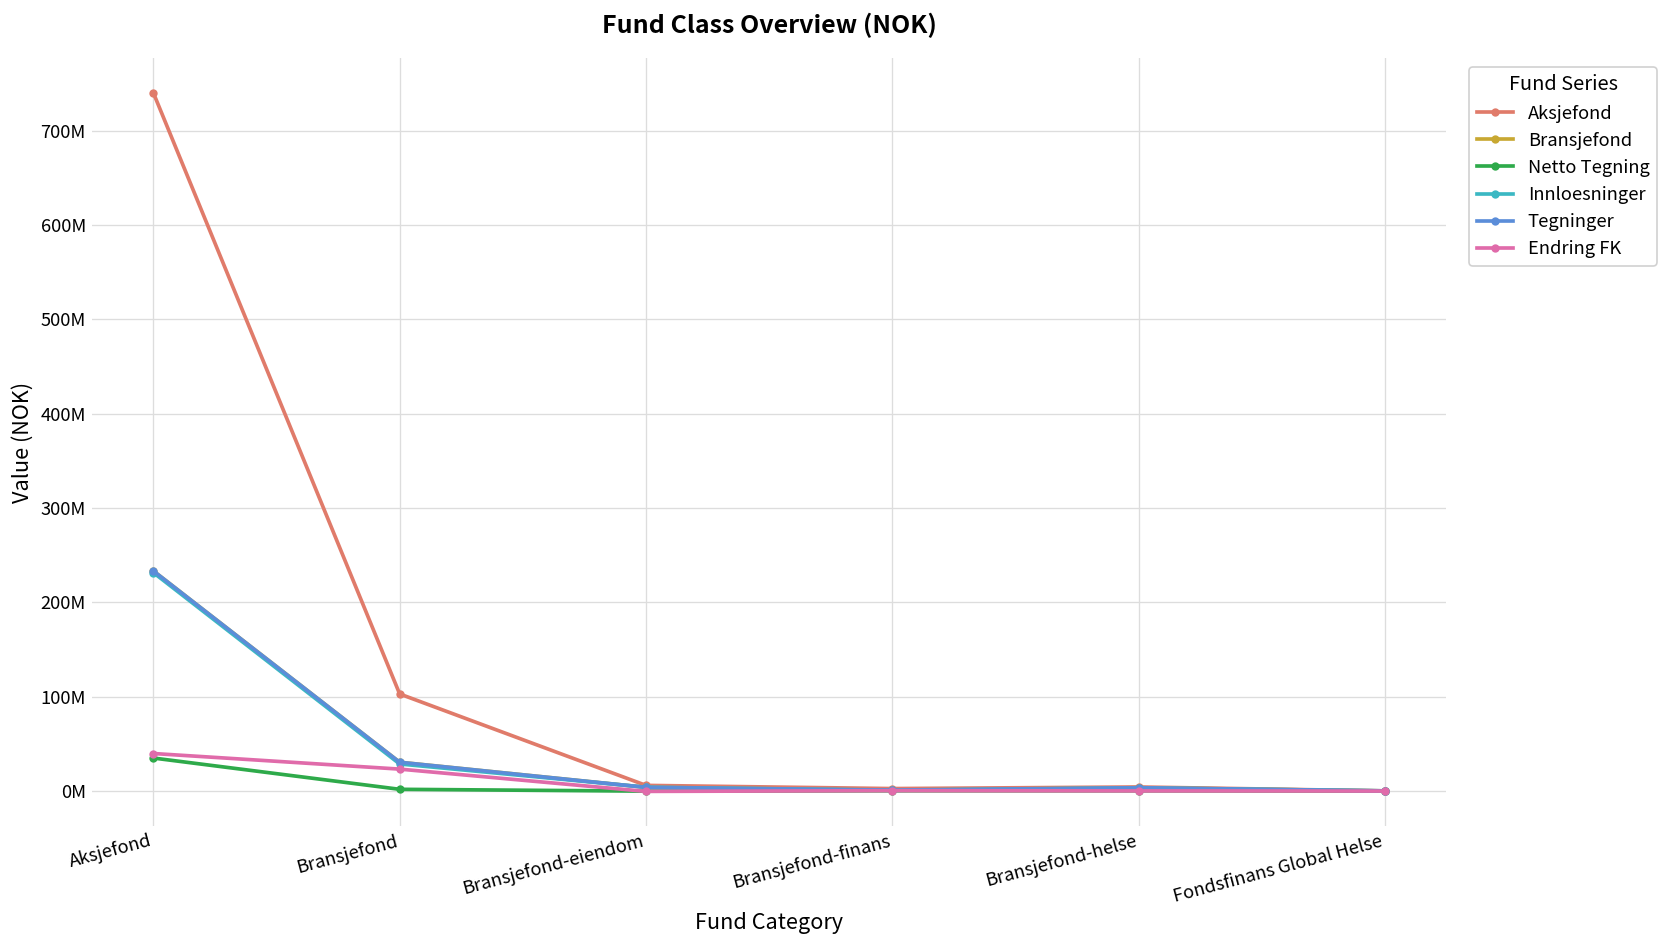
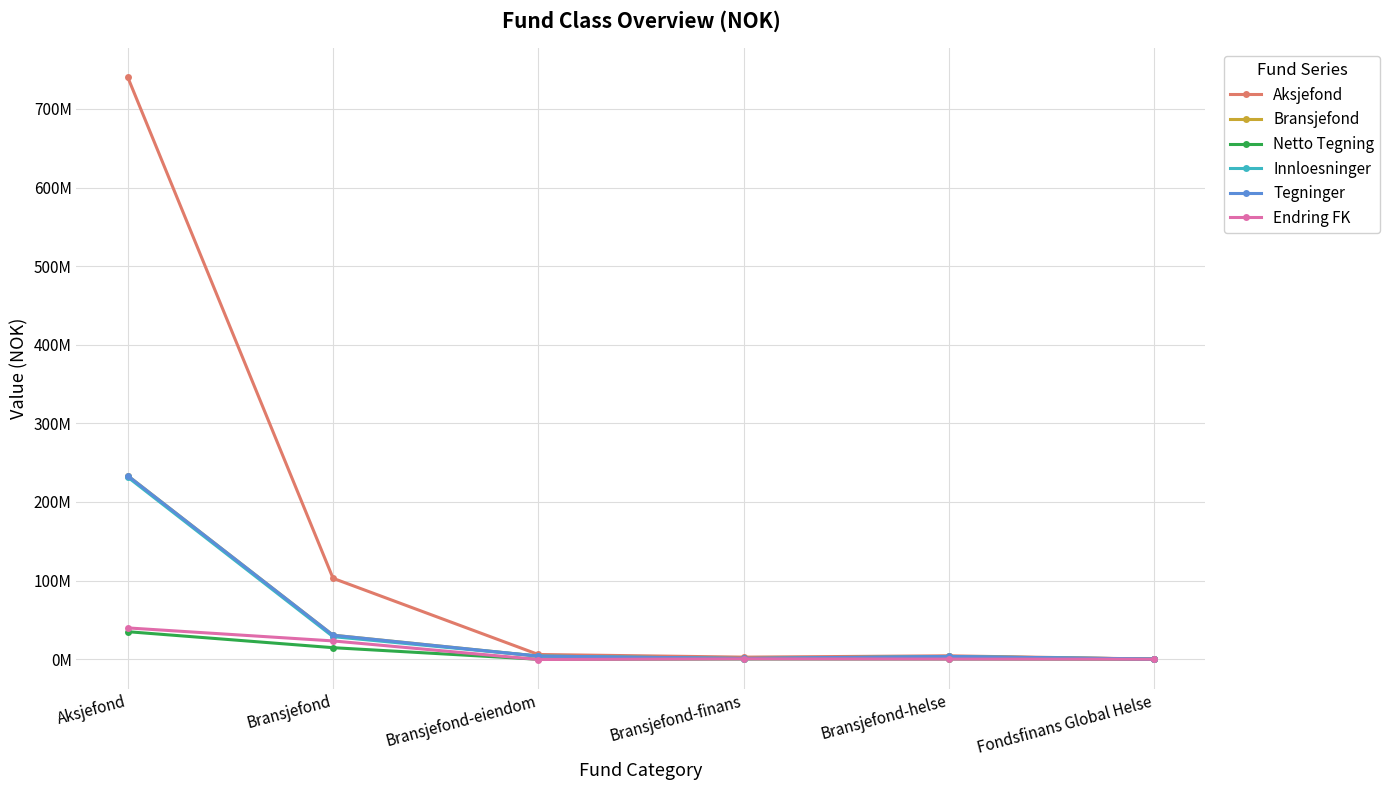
Netto Tegning, Bransjefond: 0 -> 10000000
